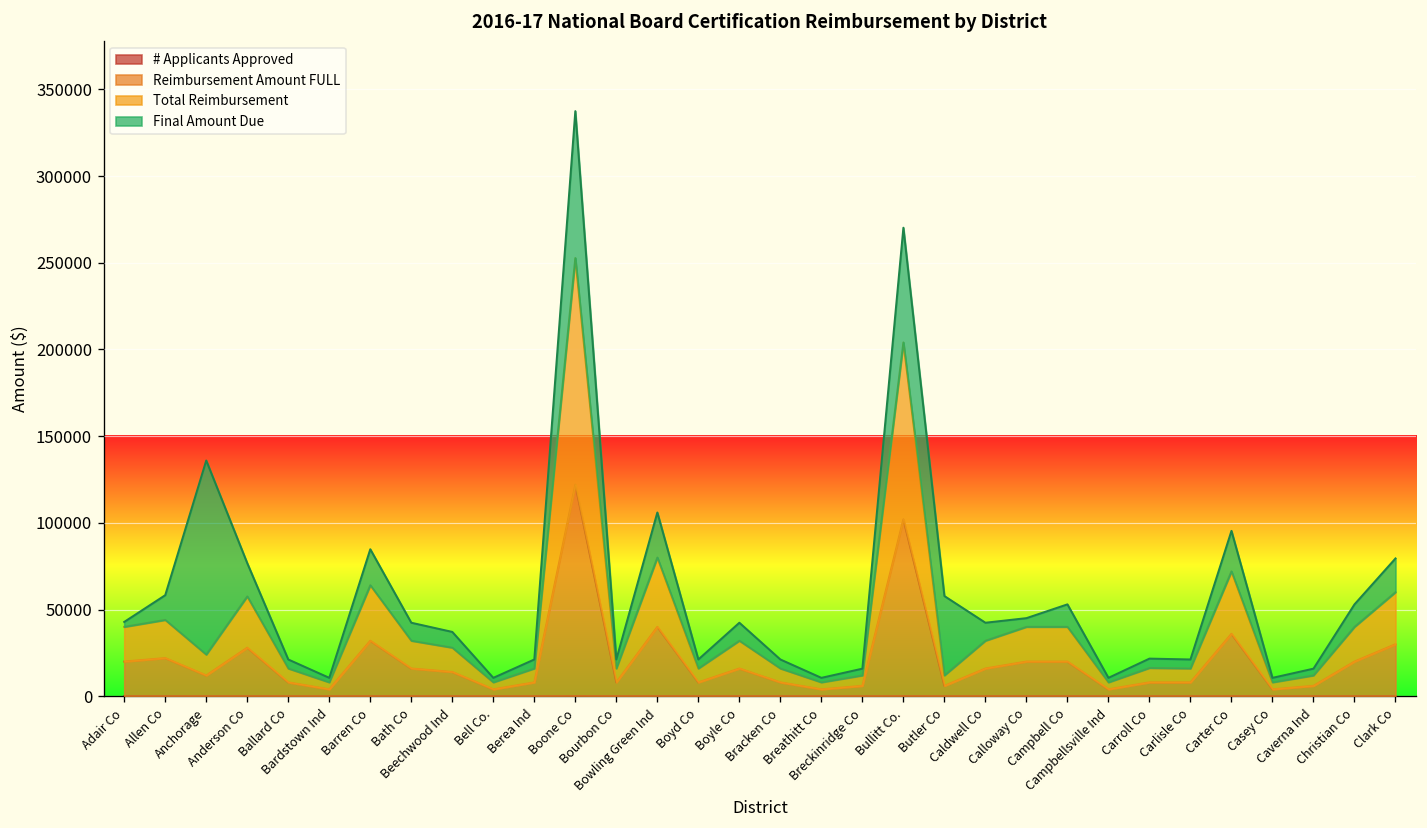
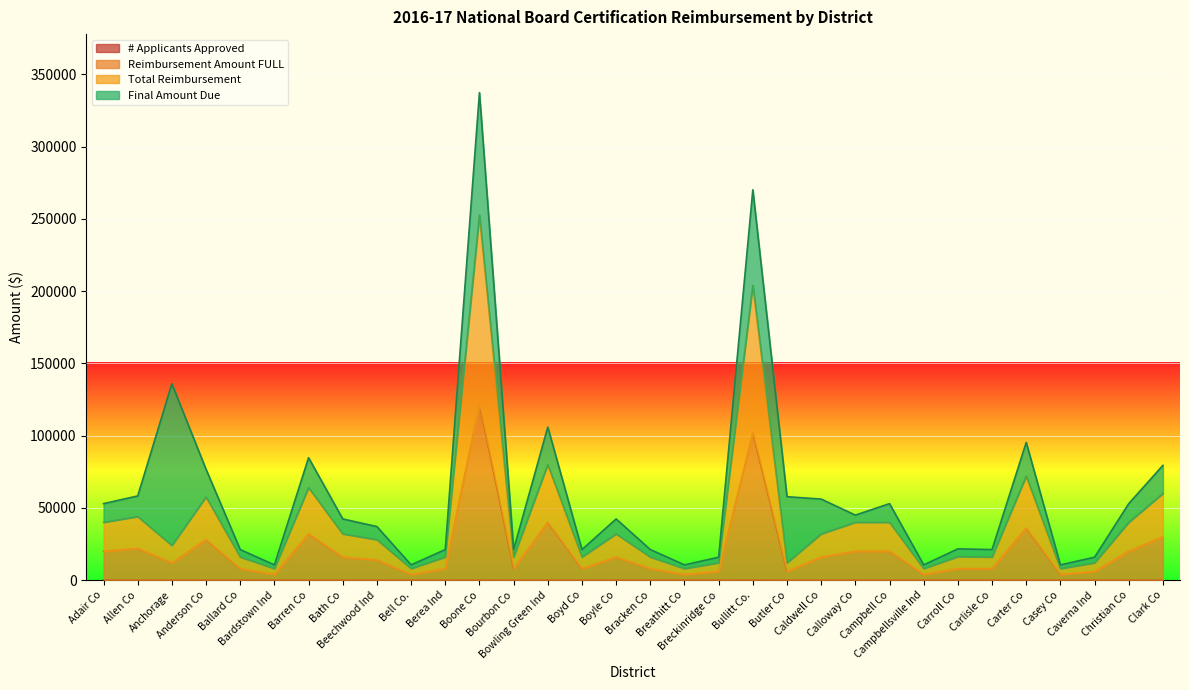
Final Amount Due, Adair Co: 3000 -> 13000
Final Amount Due, Caldwell Co: 10000 -> 24000
